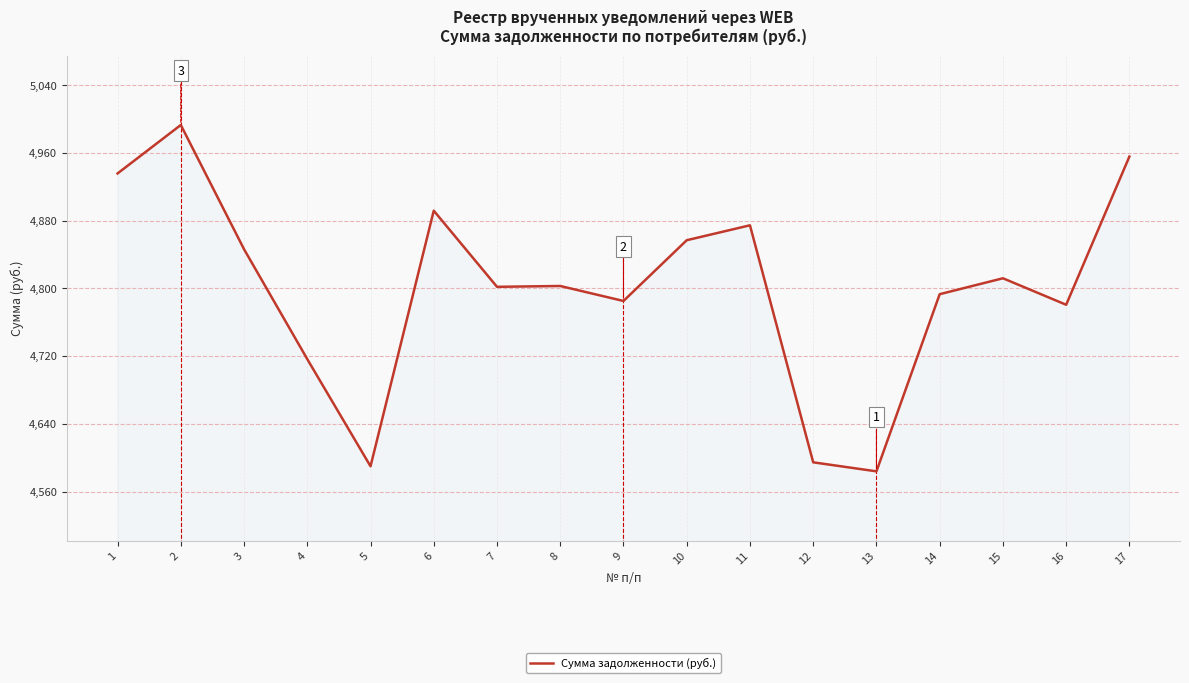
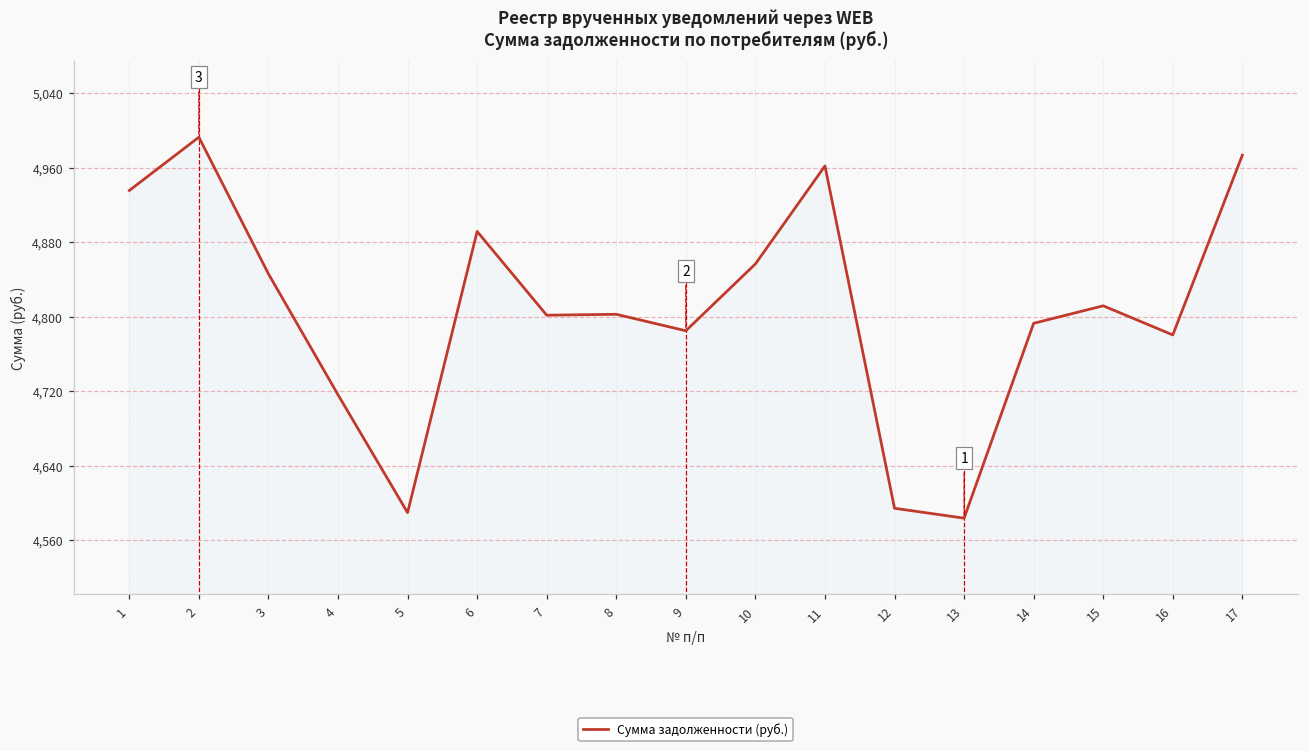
11: 4,870 -> 4,960
17: 4,960 -> 4,970
